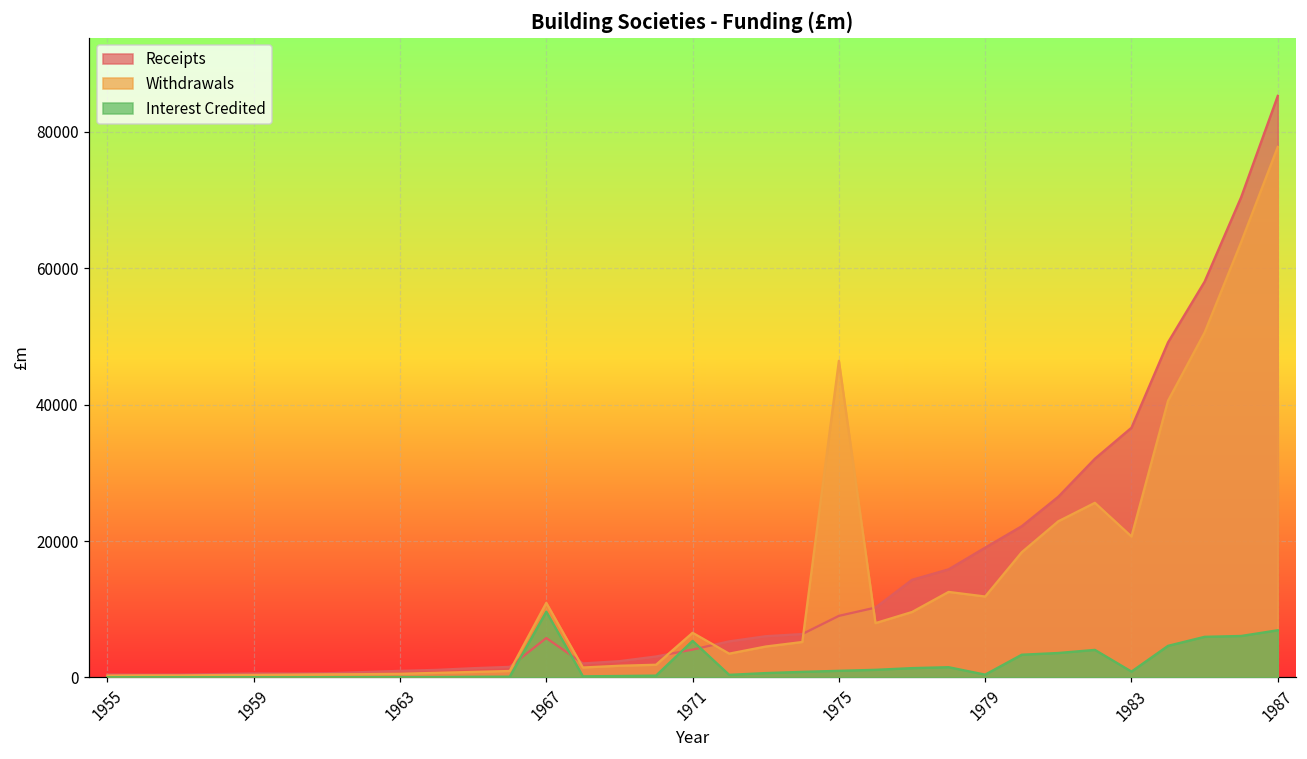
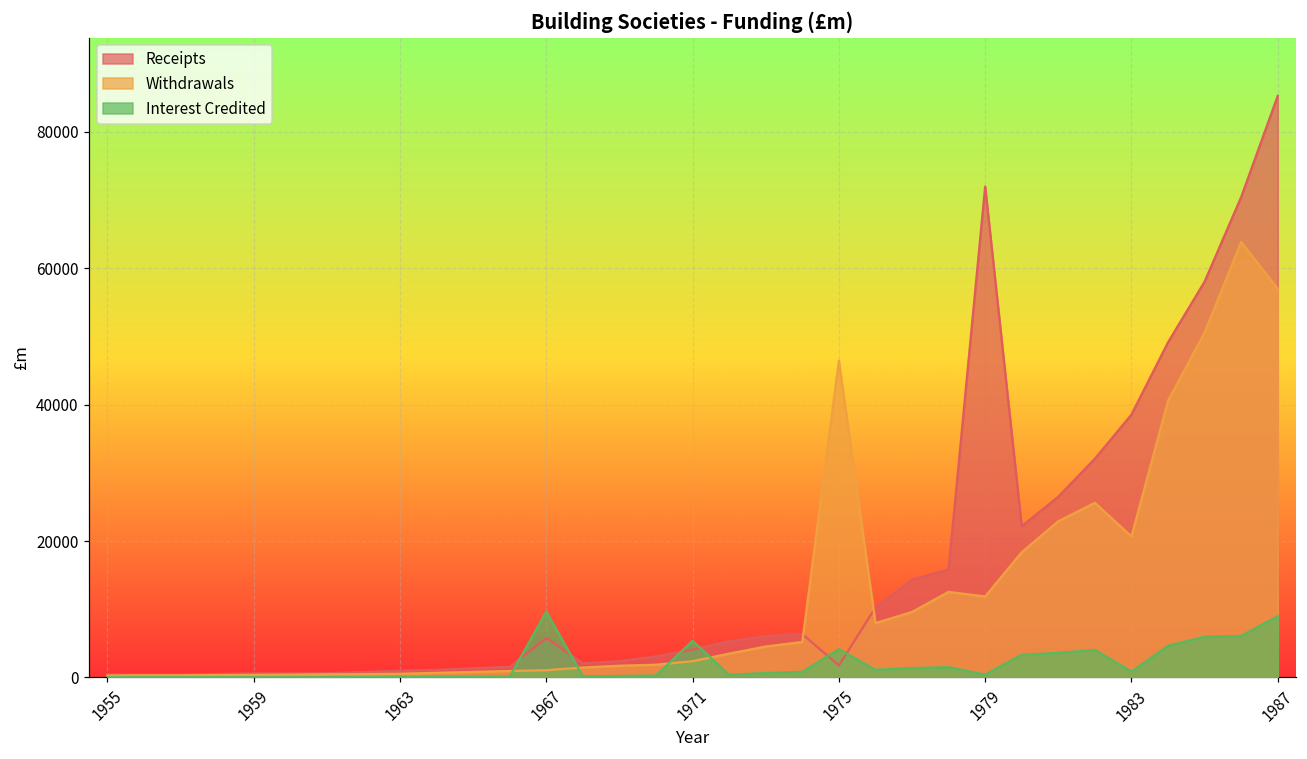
Withdrawals, 1967: 11000 -> 1000
Withdrawals, 1971: 7000 -> 2000
Receipts, 1975: 9000 -> 2000
Interest Credited, 1975: 1000 -> 4000
Receipts, 1979: 19000 -> 72000
Receipts, 1983: 37000 -> 39000
Withdrawals, 1987: 78000 -> 57000
Interest Credited, 1987: 7000 -> 9000
